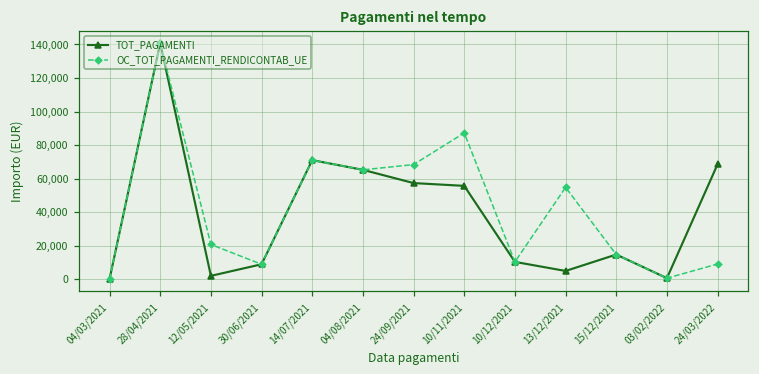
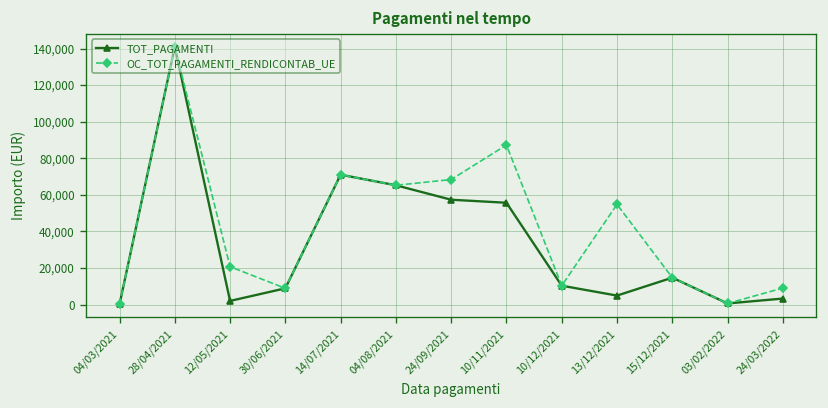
TOT_PAGAMENTI, 24/03/2022: 69,000 -> 3,000
